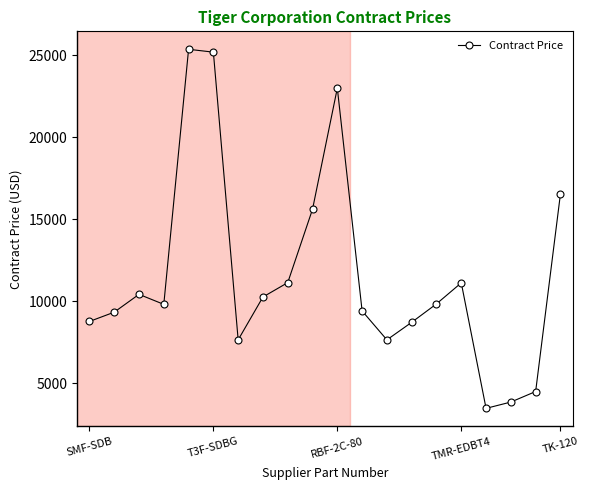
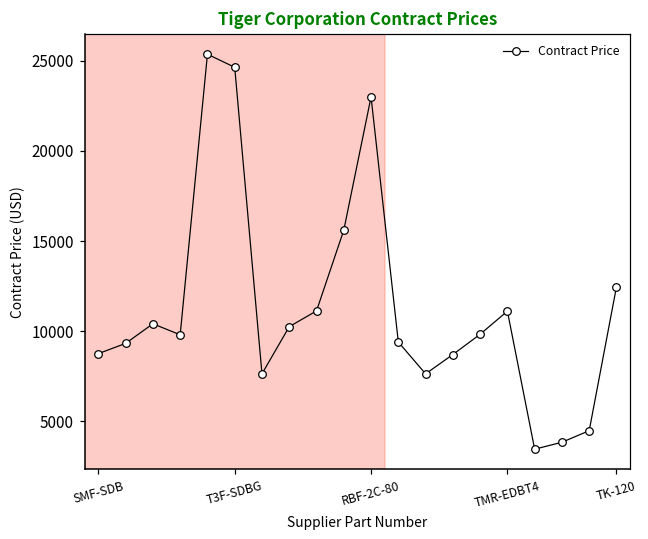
T3F-SDBG: 25200 -> 24600
TK-120: 16500 -> 12500
